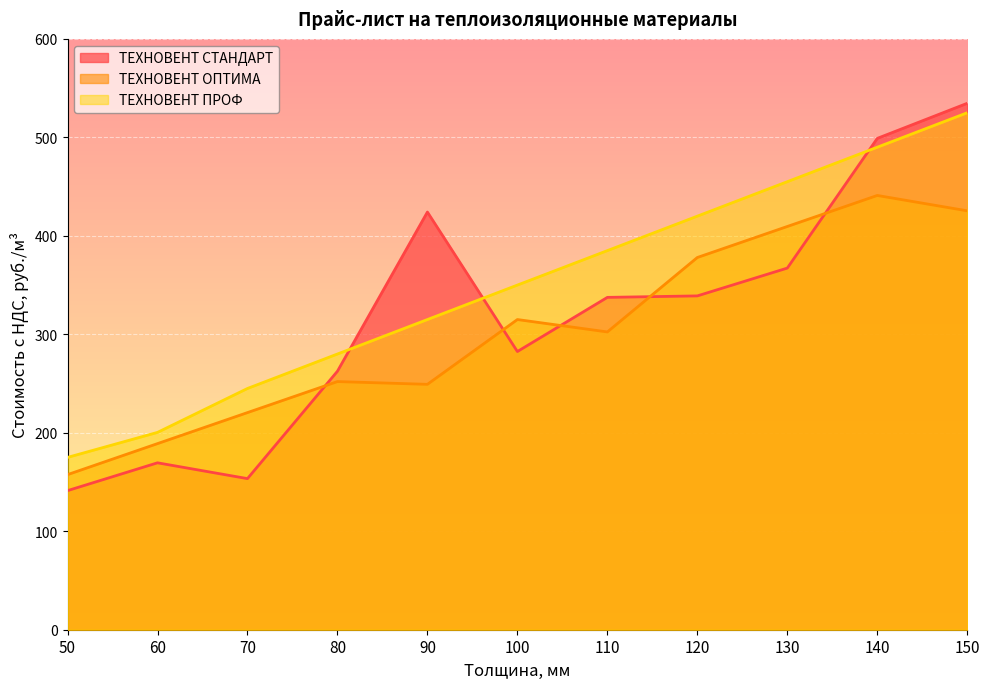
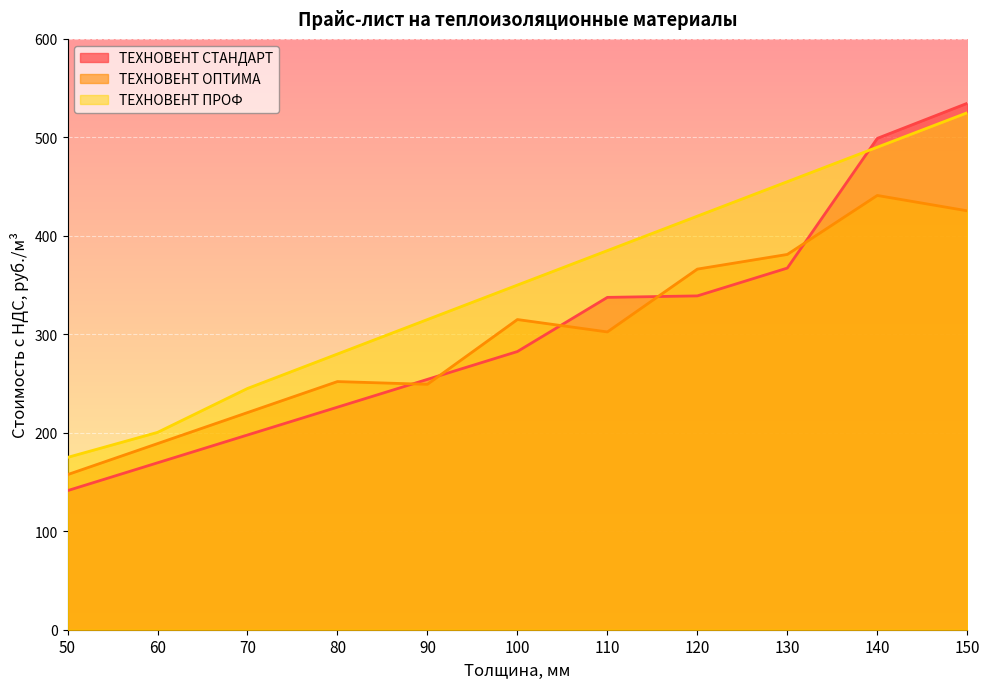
ТЕХНОВЕНТ СТАНДАРТ, 70: 150 -> 200
ТЕХНОВЕНТ СТАНДАРТ, 80: 260 -> 230
ТЕХНОВЕНТ СТАНДАРТ, 90: 420 -> 250
ТЕХНОВЕНТ ОПТИМА, 120: 380 -> 370
ТЕХНОВЕНТ ОПТИМА, 130: 410 -> 380
